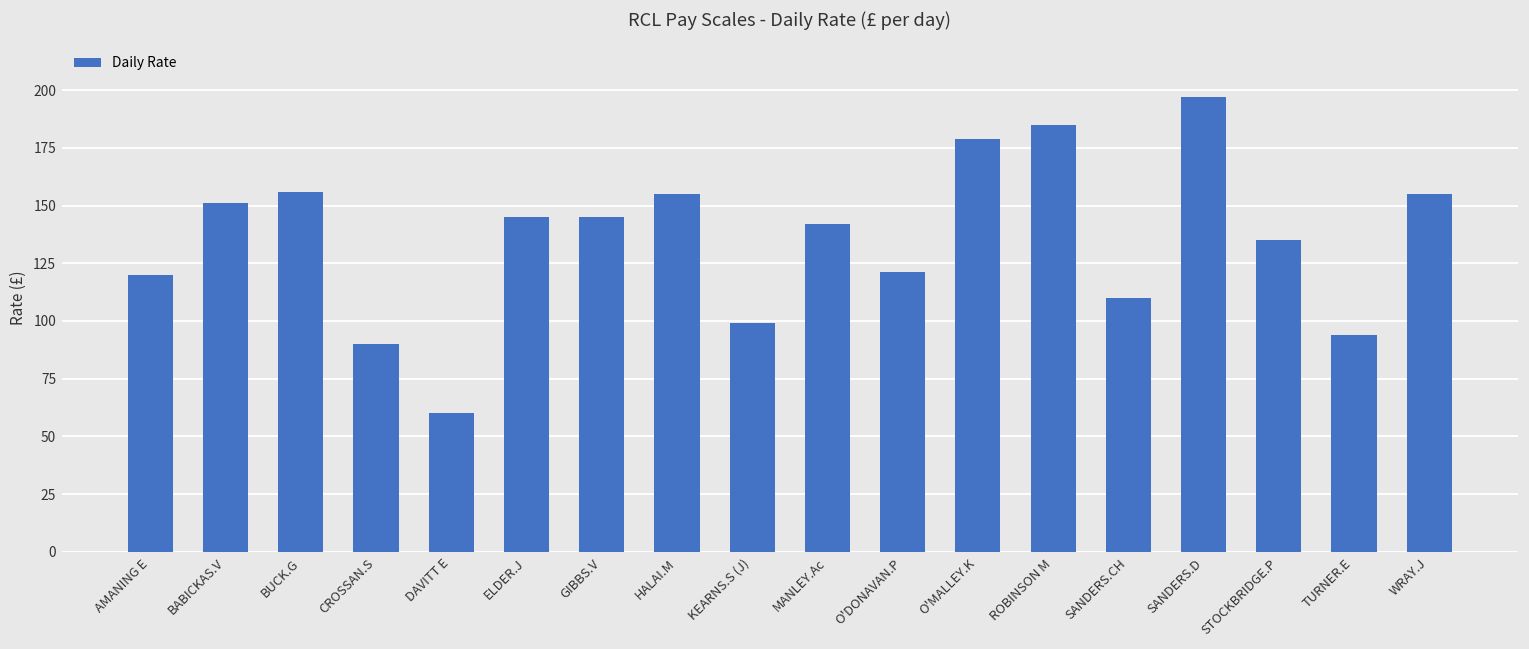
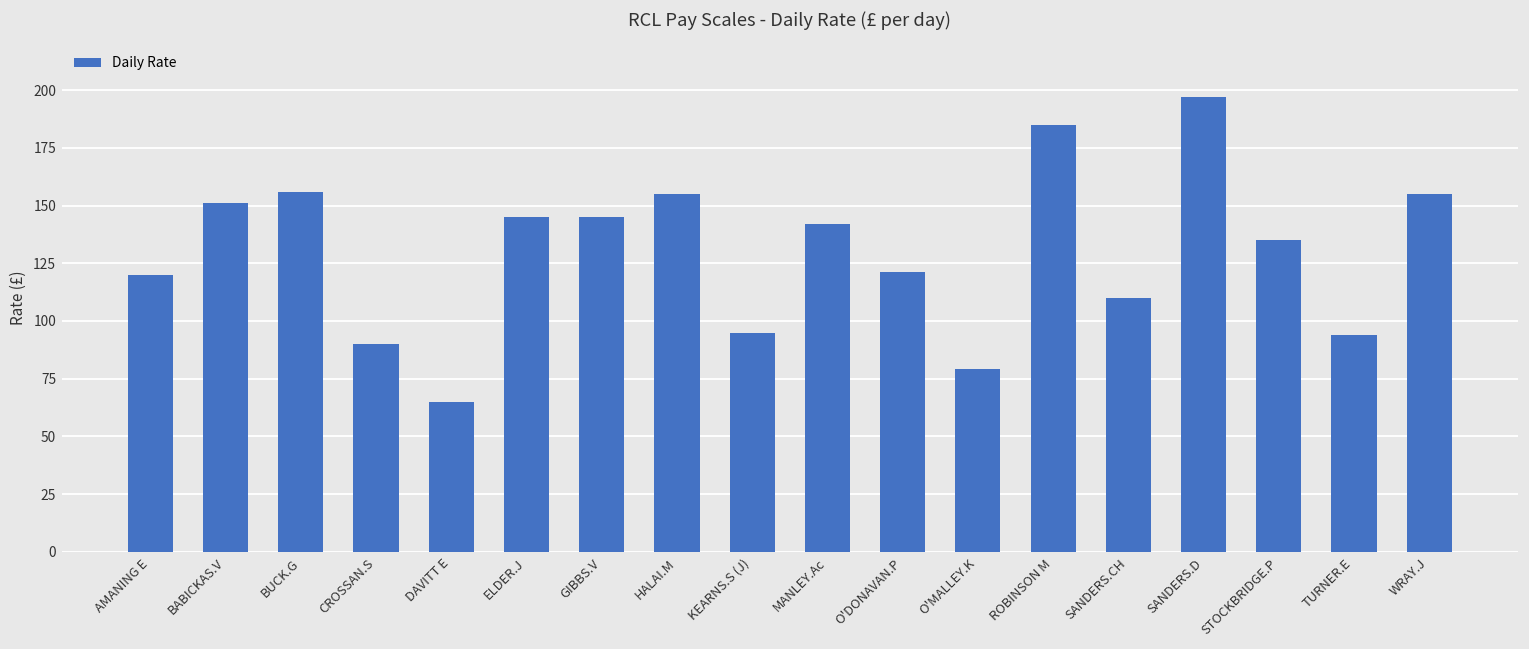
DAVITT E: 60 -> 65
KEARNS.S (J): 99 -> 95
O'MALLEY.K: 179 -> 79
